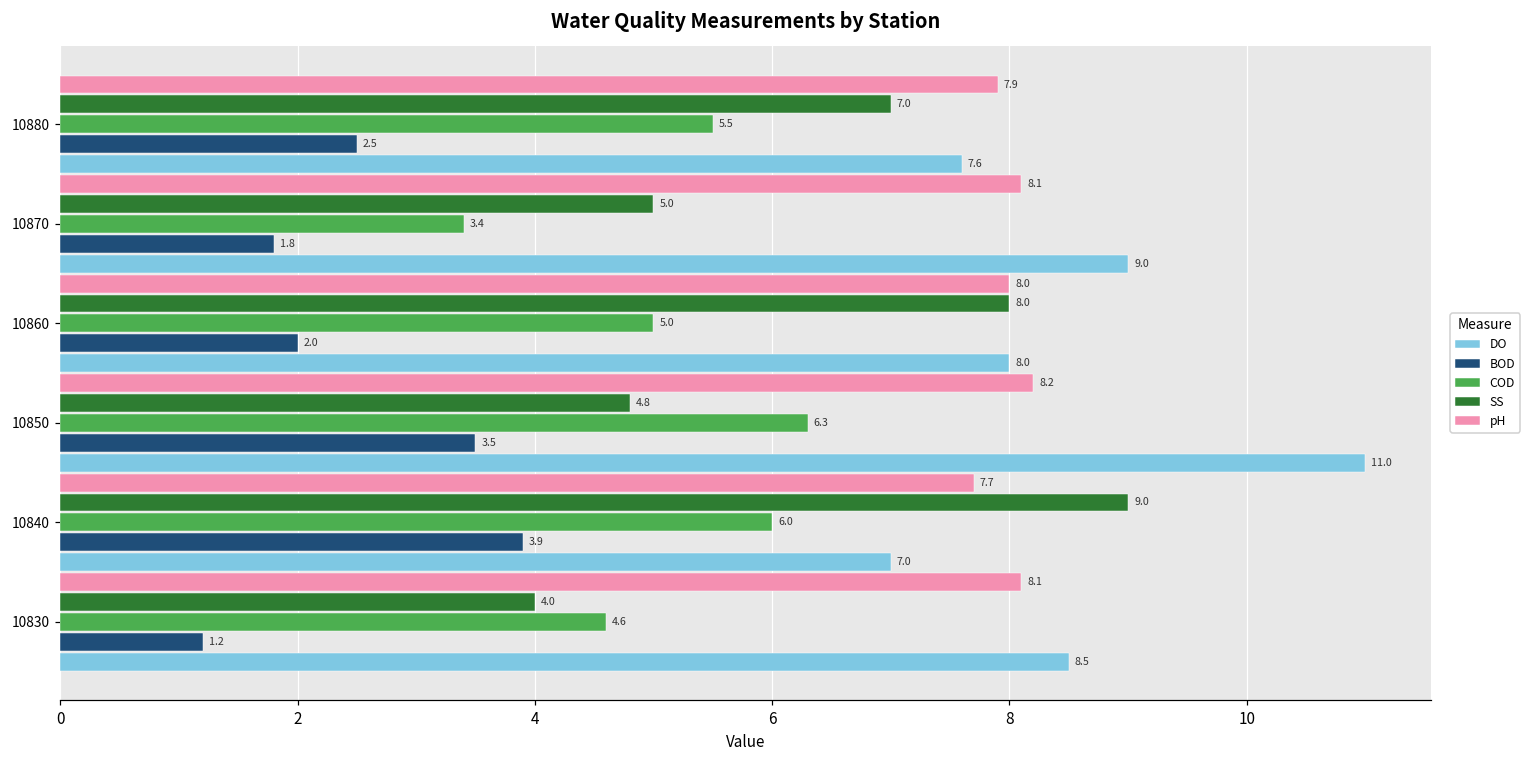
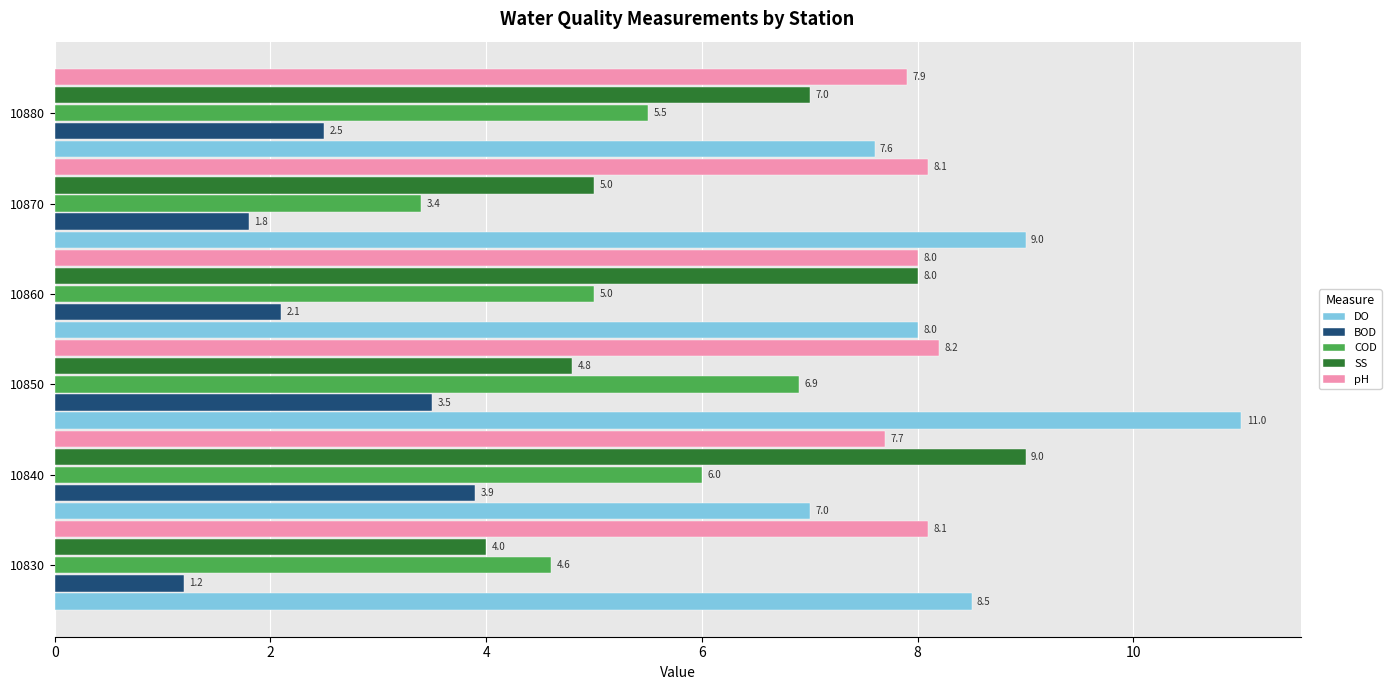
BOD, 10860: 2.0 -> 2.1
COD, 10850: 6.3 -> 6.9
